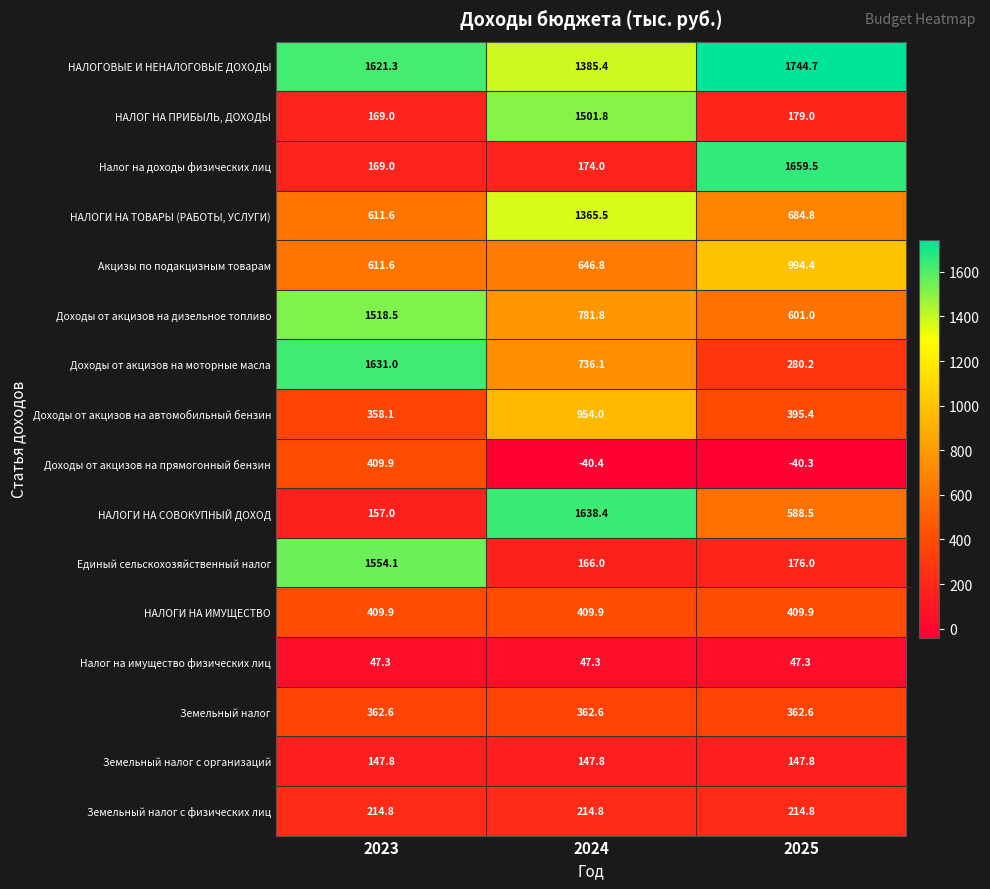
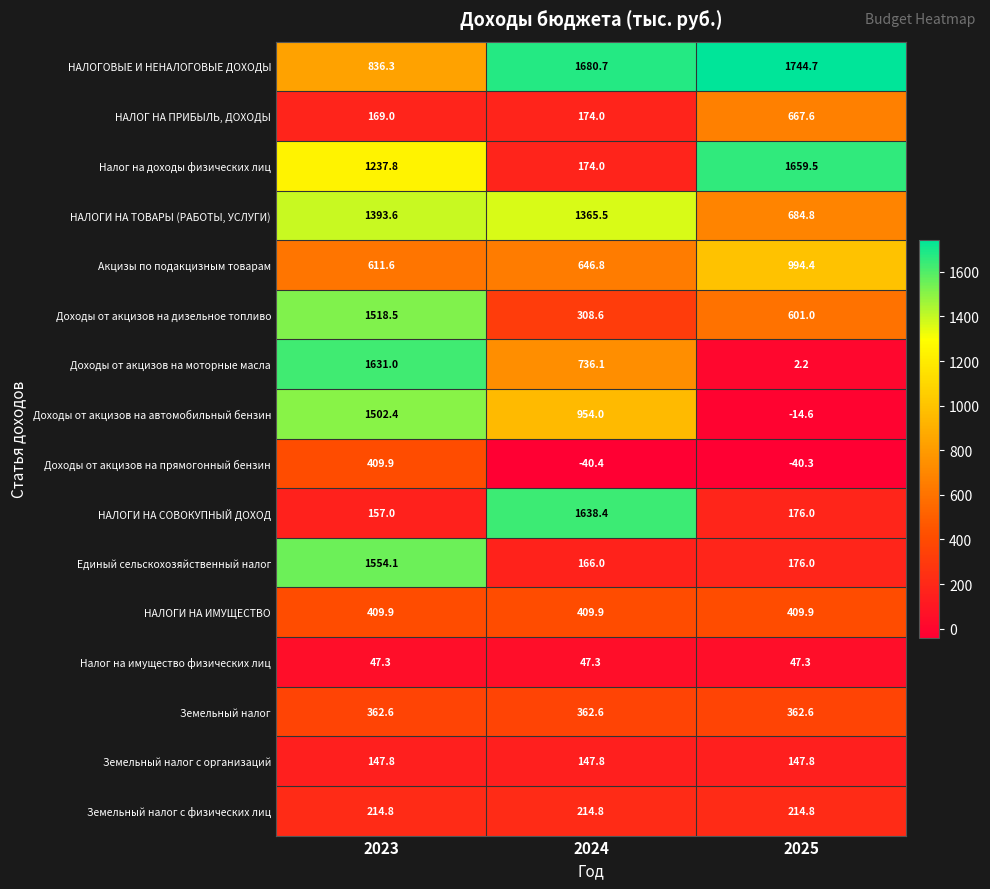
НАЛОГОВЫЕ И НЕНАЛОГОВЫЕ ДОХОДЫ, 2023: 1621.3 -> 836.3
НАЛОГОВЫЕ И НЕНАЛОГОВЫЕ ДОХОДЫ, 2024: 1385.4 -> 1680.7
НАЛОГ НА ПРИБЫЛЬ, ДОХОДЫ, 2024: 1501.8 -> 174.0
НАЛОГ НА ПРИБЫЛЬ, ДОХОДЫ, 2025: 179.0 -> 667.6
Налог на доходы физических лиц, 2023: 169.0 -> 1237.8
НАЛОГИ НА ТОВАРЫ (РАБОТЫ, УСЛУГИ), 2023: 611.6 -> 1393.6
Доходы от акцизов на дизельное топливо, 2024: 781.8 -> 308.6
Доходы от акцизов на моторные масла, 2025: 280.2 -> 2.2
Доходы от акцизов на автомобильный бензин, 2023: 358.1 -> 1502.4
Доходы от акцизов на автомобильный бензин, 2025: 395.4 -> -14.6
НАЛОГИ НА СОВОКУПНЫЙ ДОХОД, 2025: 588.5 -> 176.0
